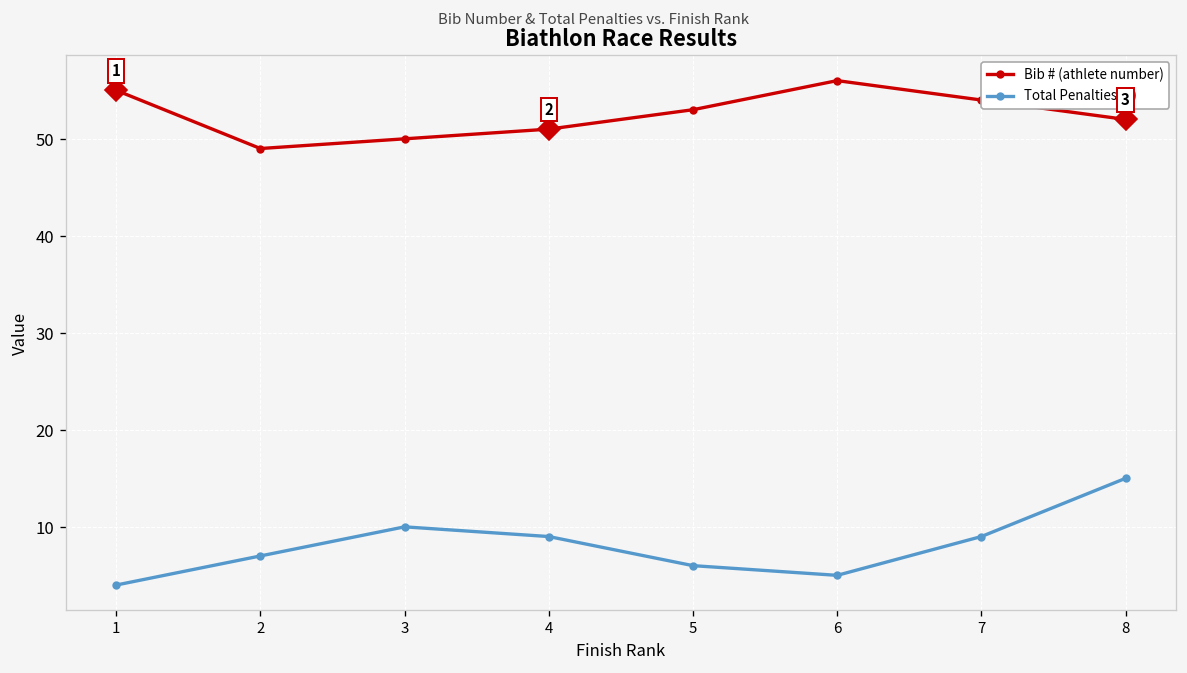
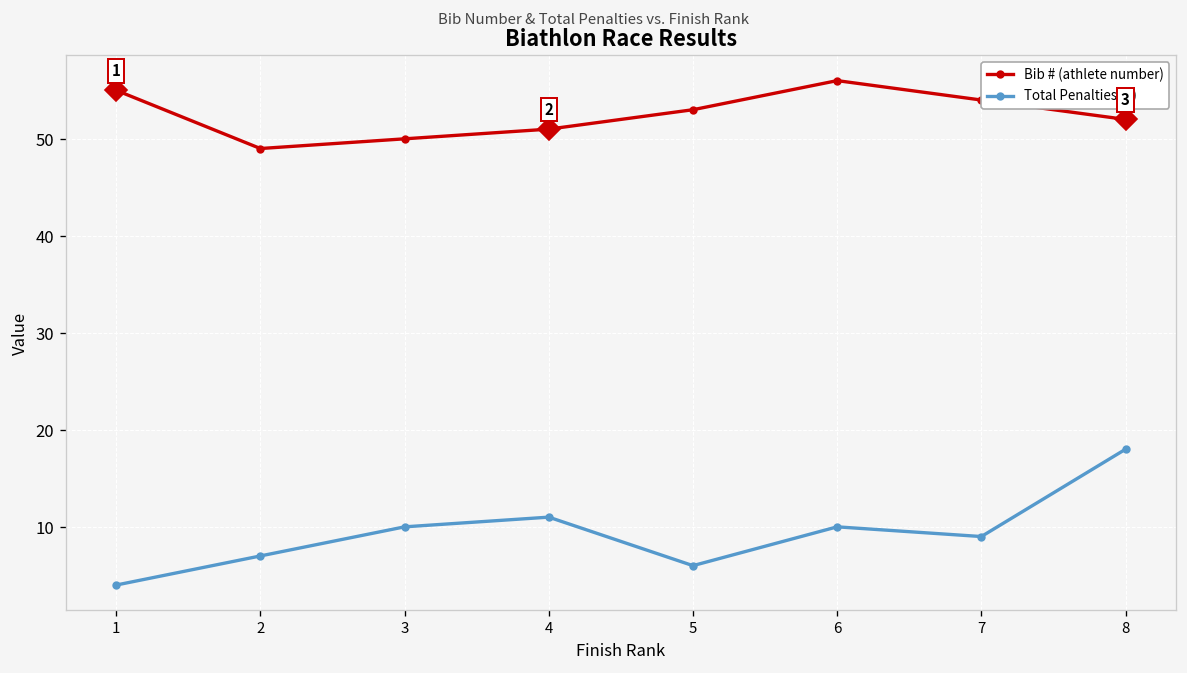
Total Penalties (T), 4: 9 -> 11
Total Penalties (T), 6: 5 -> 10
Total Penalties (T), 8: 15 -> 18
